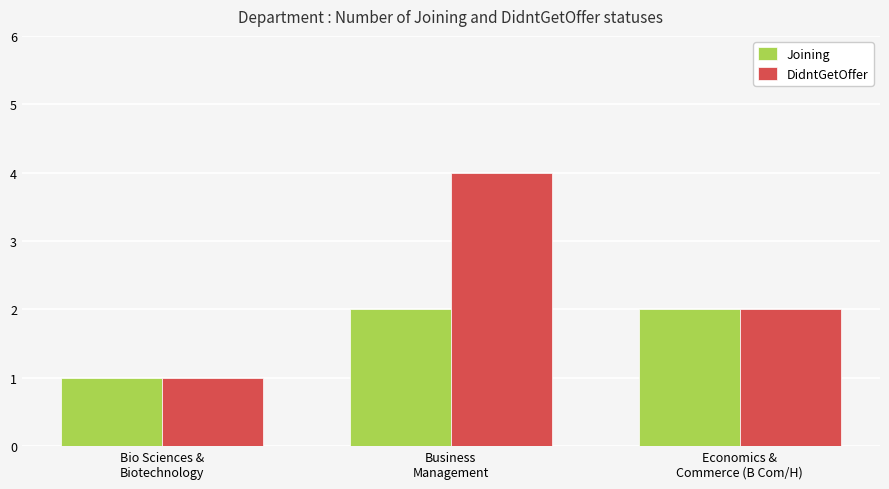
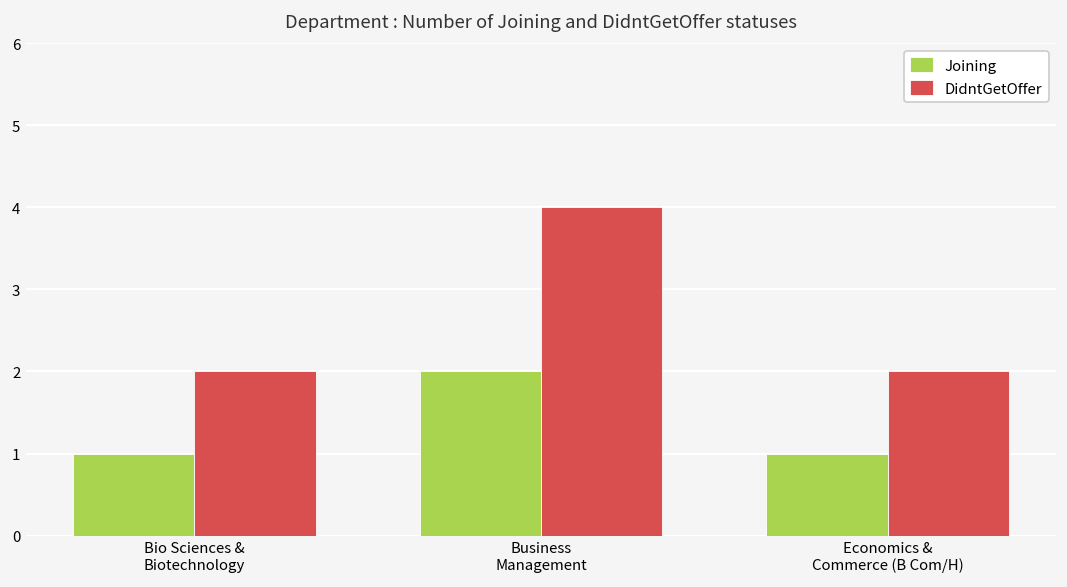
DidntGetOffer, Bio Sciences & Biotechnology: 1 -> 2
Joining, Economics & Commerce (B Com/H): 2 -> 1
